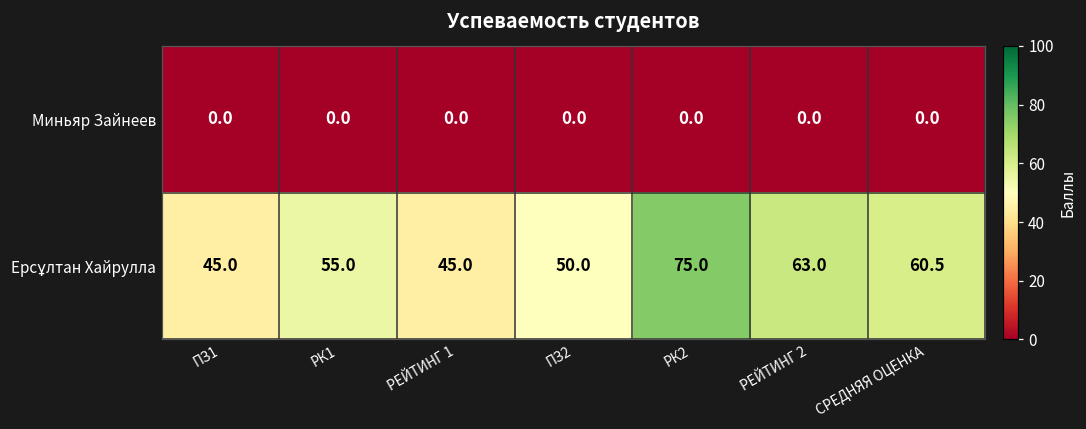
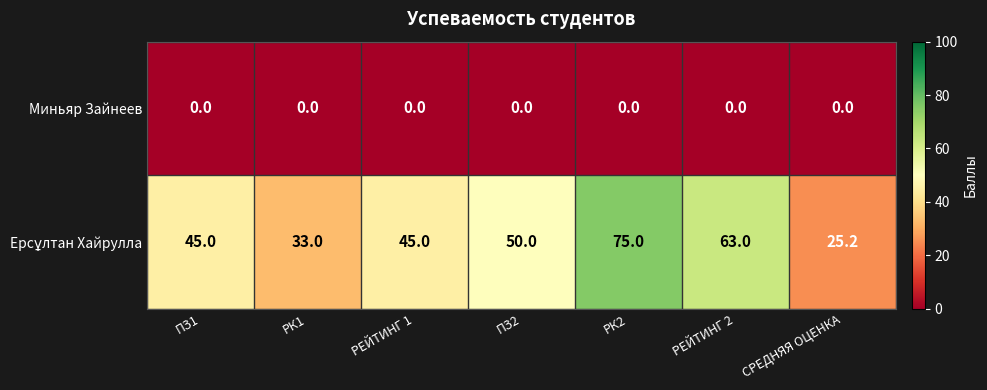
Ерсұлтан Хайрулла, РК1: 55.0 -> 33.0
Ерсұлтан Хайрулла, СРЕДНЯЯ ОЦЕНКА: 60.5 -> 25.2
